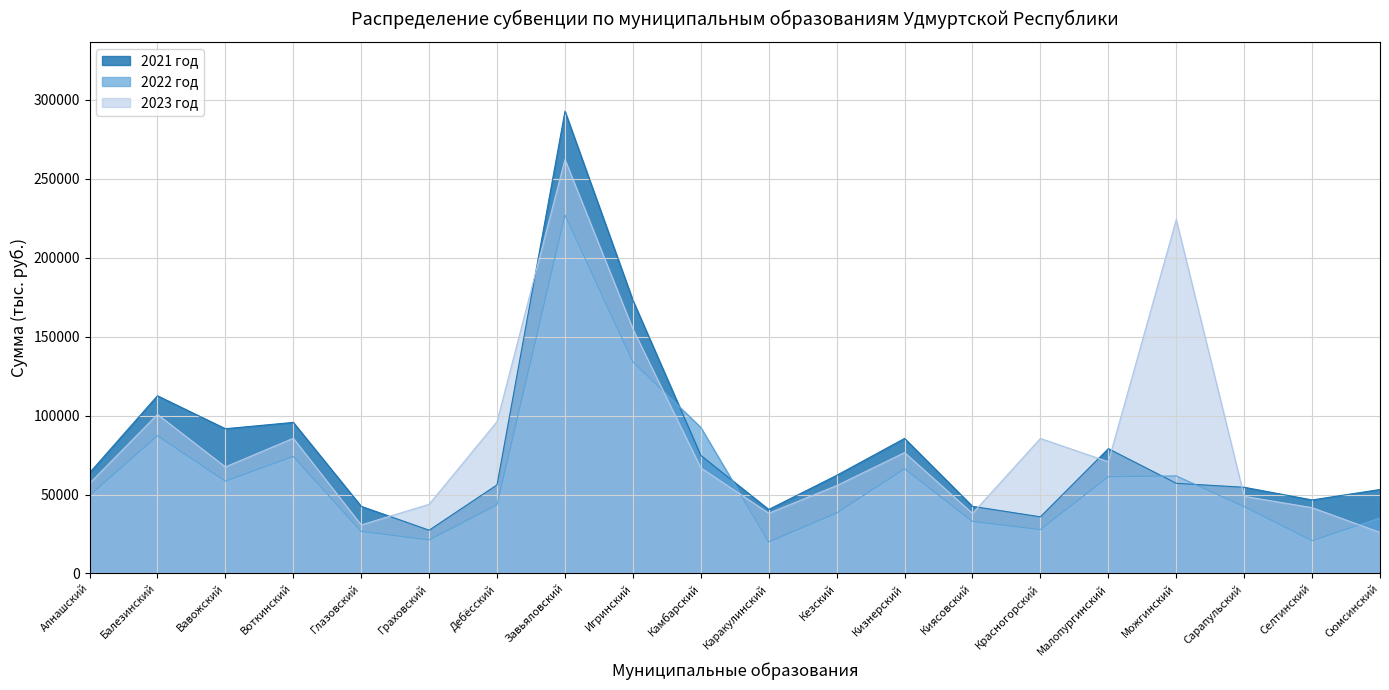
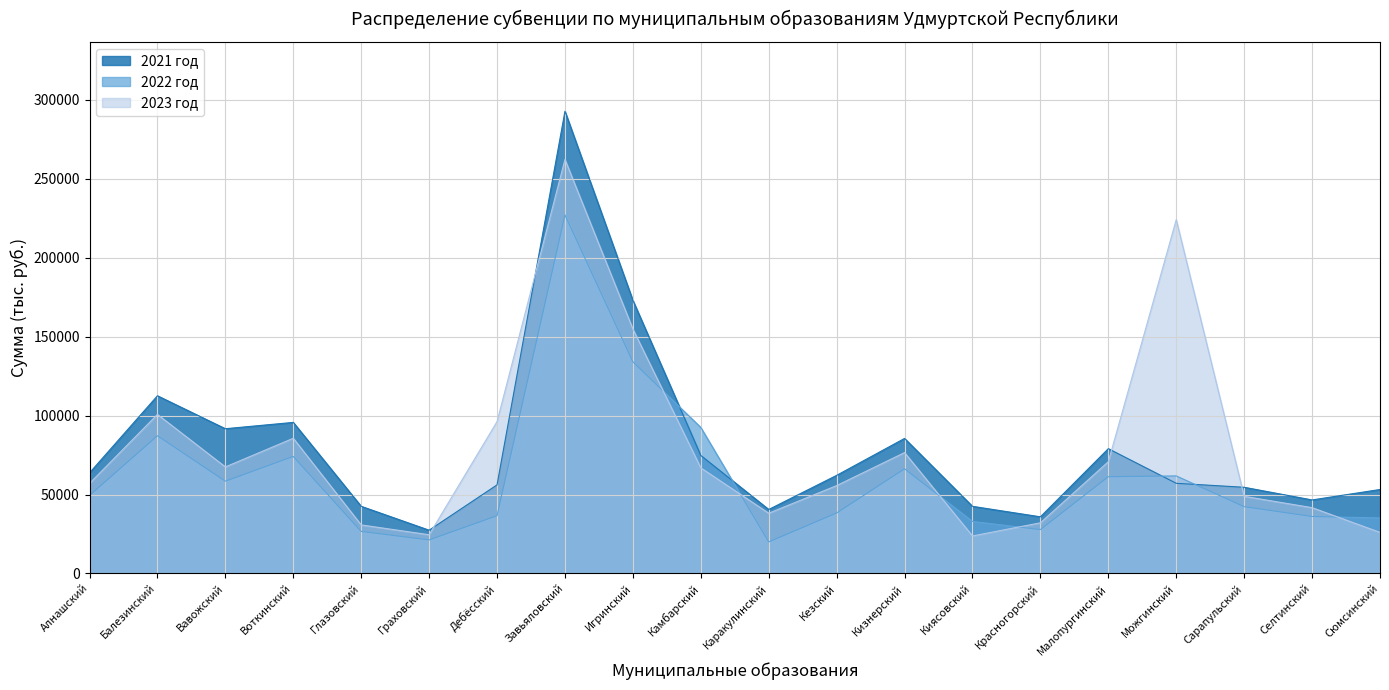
2023 год, Граховский: 44000 -> 25000
2022 год, Дебёсский: 43000 -> 37000
2023 год, Киясовский: 38000 -> 24000
2023 год, Красногорский: 85000 -> 32000
2022 год, Селтинский: 21000 -> 36000
